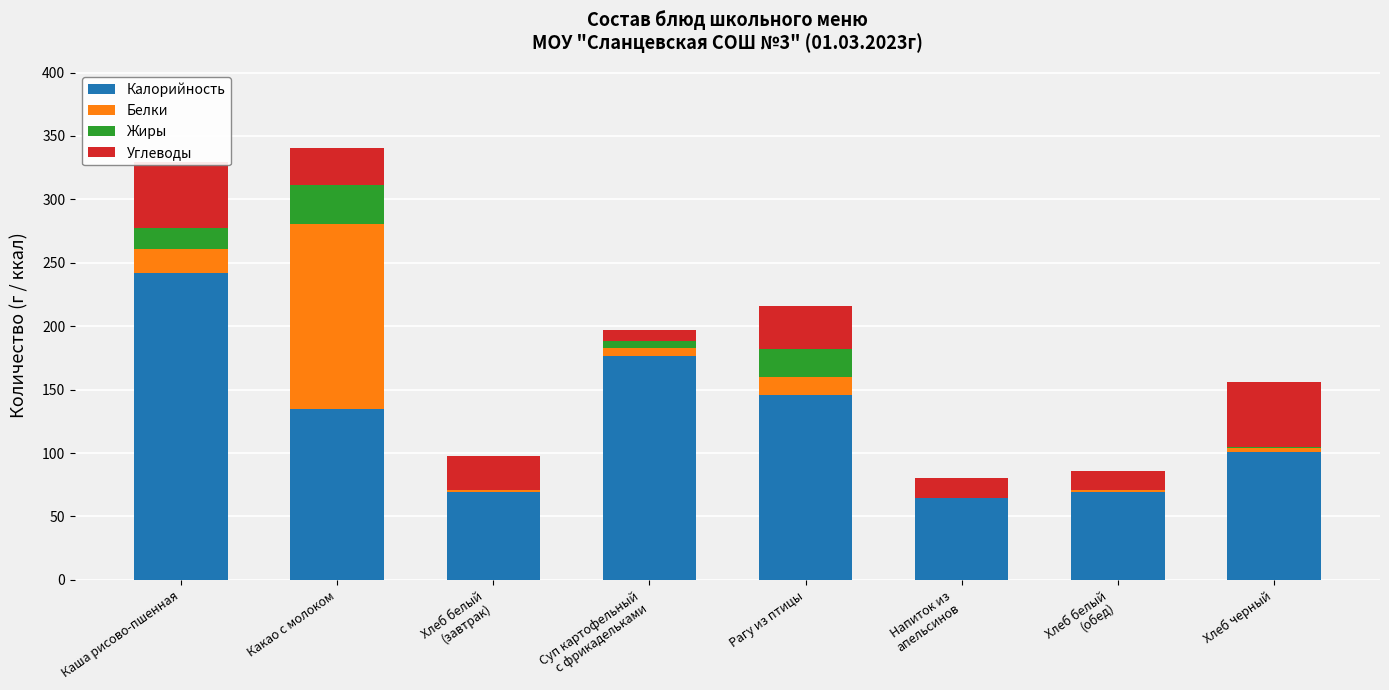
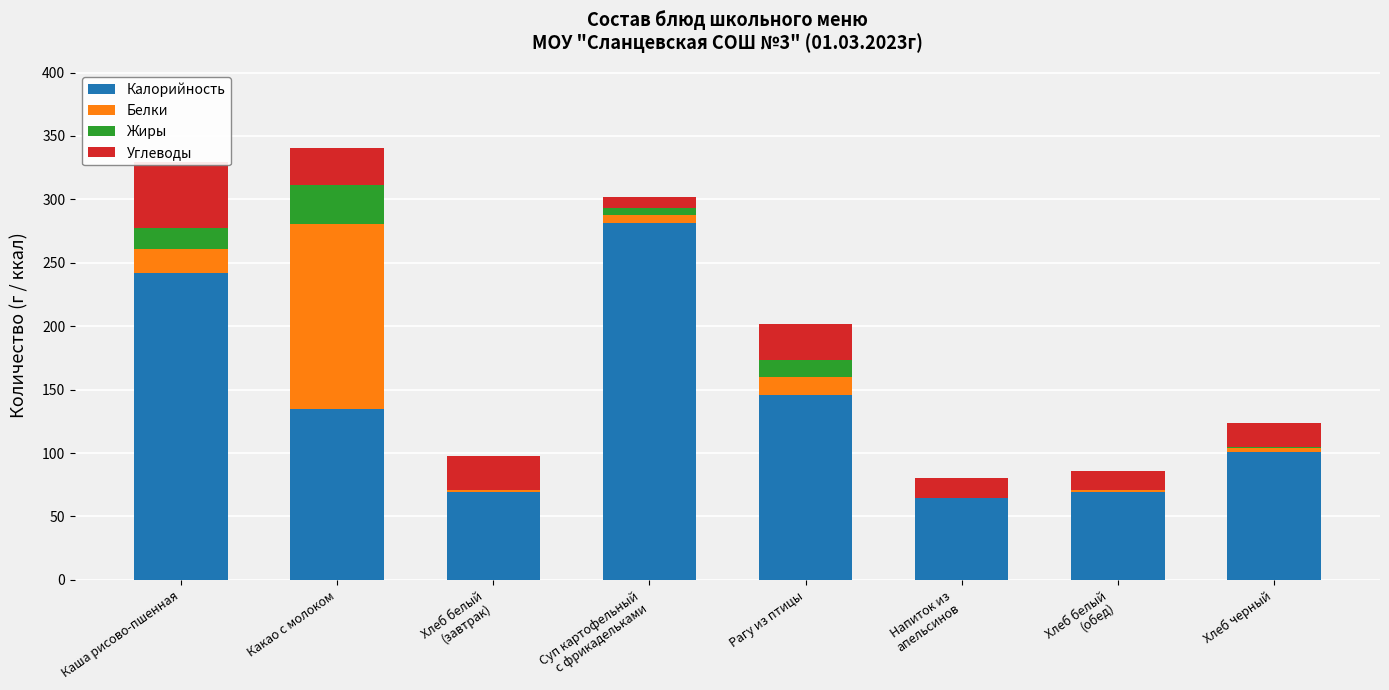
Калорийность, Суп картофельный с фрикадельками: 177 -> 282
Жиры, Рагу из птицы: 22 -> 13
Углеводы, Рагу из птицы: 35 -> 28
Углеводы, Хлеб черный: 51 -> 19
